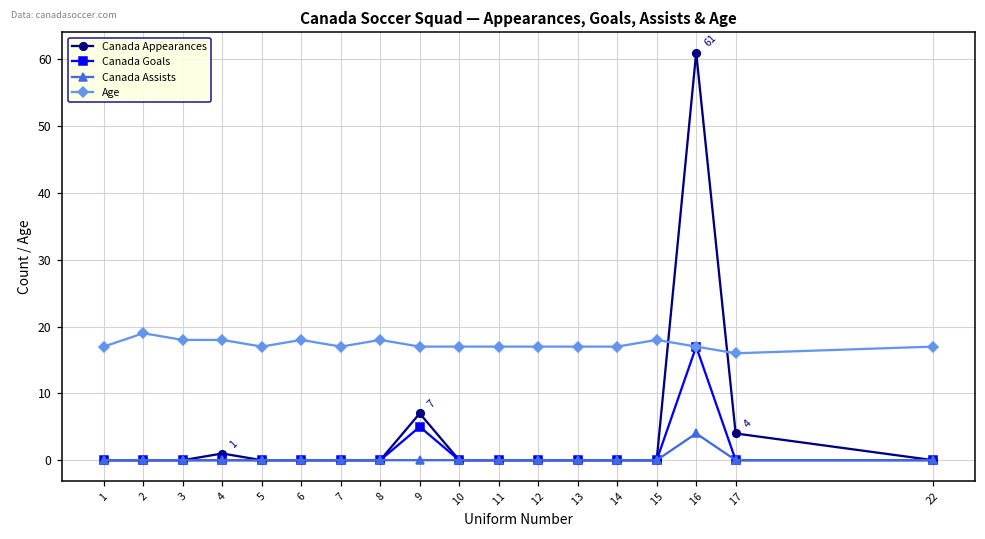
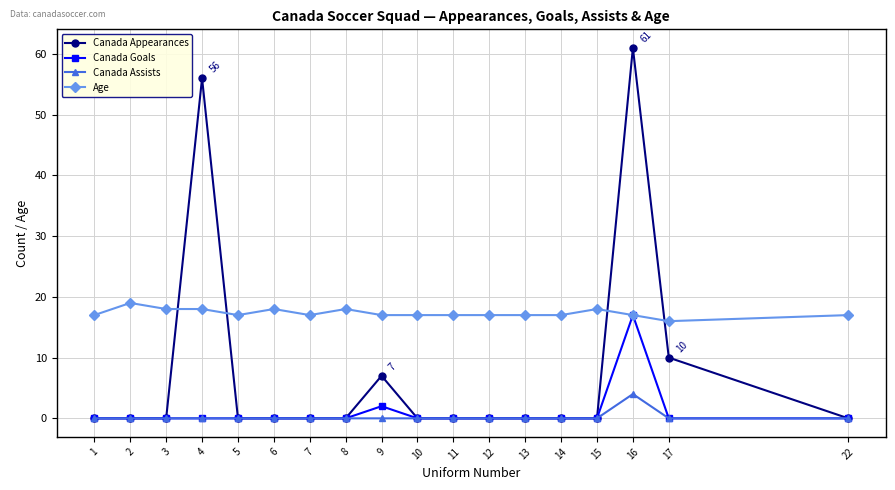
Canada Appearances, 4: 1 -> 56
Canada Goals, 9: 5 -> 2
Canada Appearances, 17: 4 -> 10
